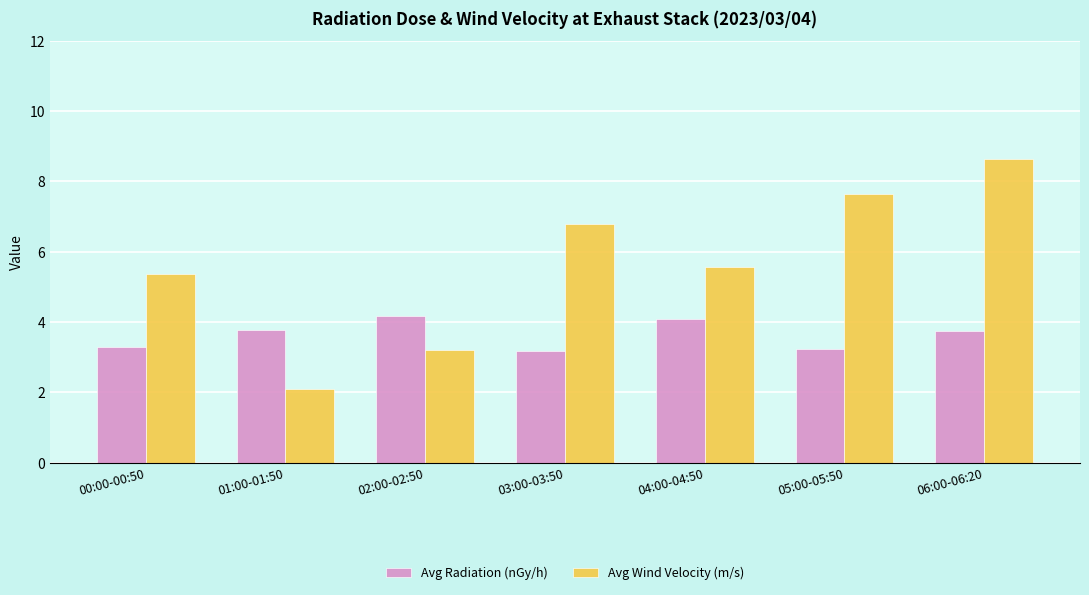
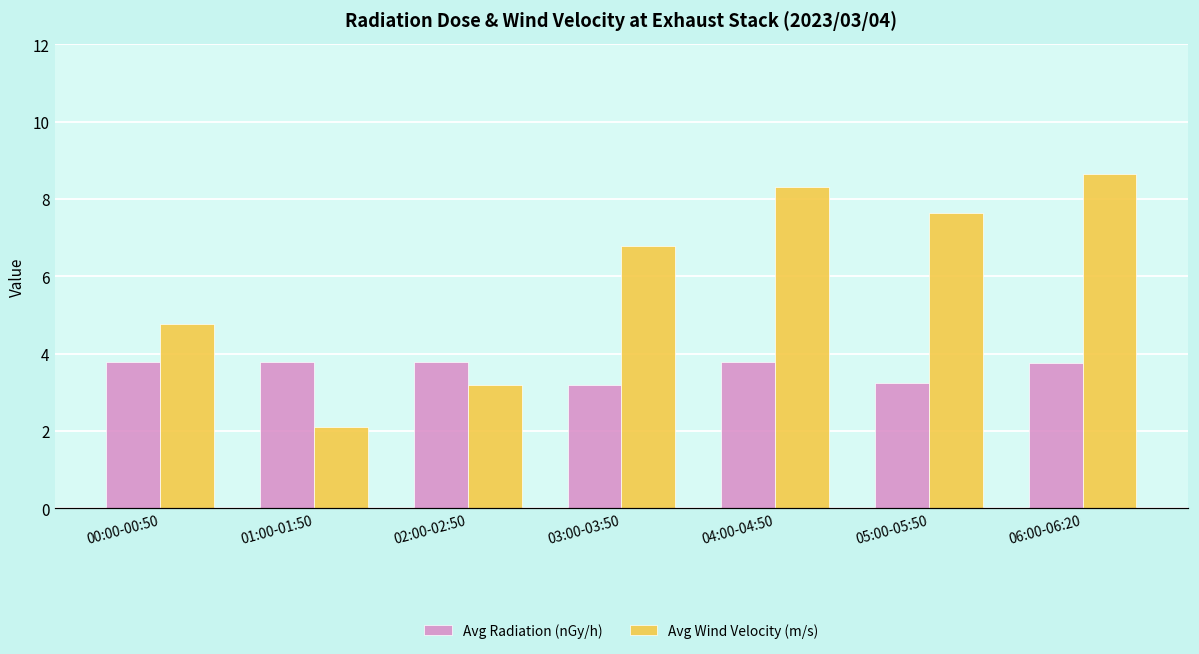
Avg Radiation (nGy/h), 00:00-00:50: 3.3 -> 3.8
Avg Wind Velocity (m/s), 00:00-00:50: 5.4 -> 4.8
Avg Radiation (nGy/h), 02:00-02:50: 4.2 -> 3.8
Avg Radiation (nGy/h), 04:00-04:50: 4.1 -> 3.8
Avg Wind Velocity (m/s), 04:00-04:50: 5.6 -> 8.3
